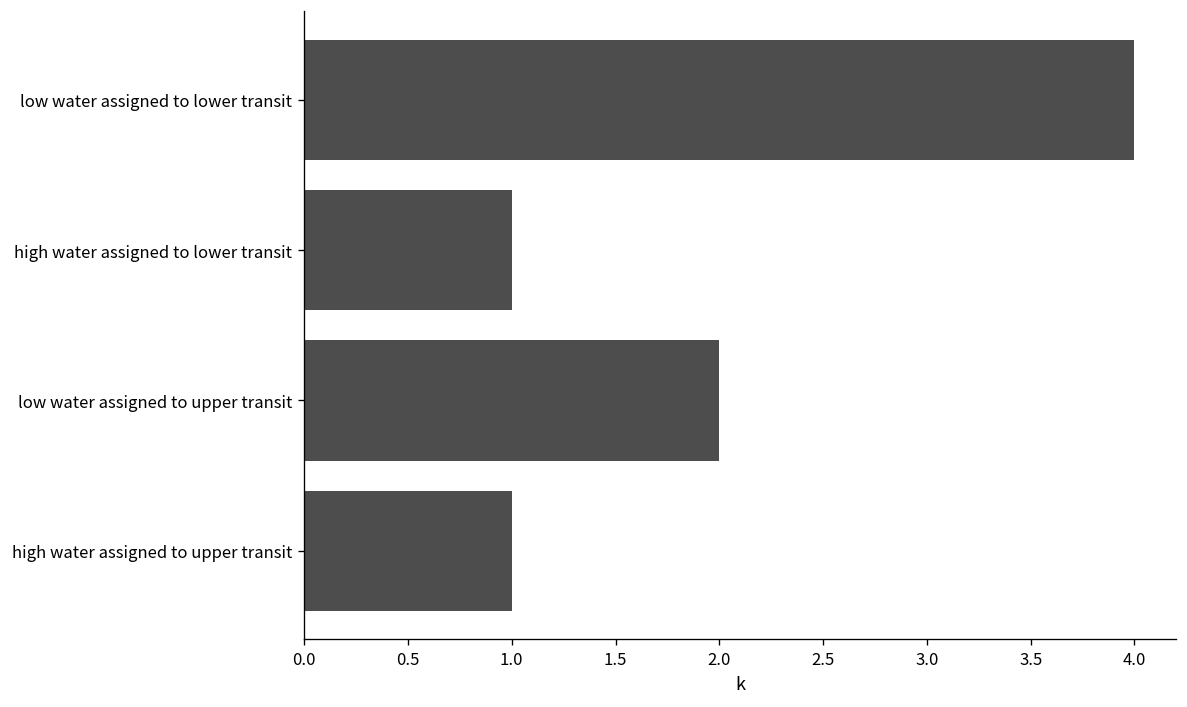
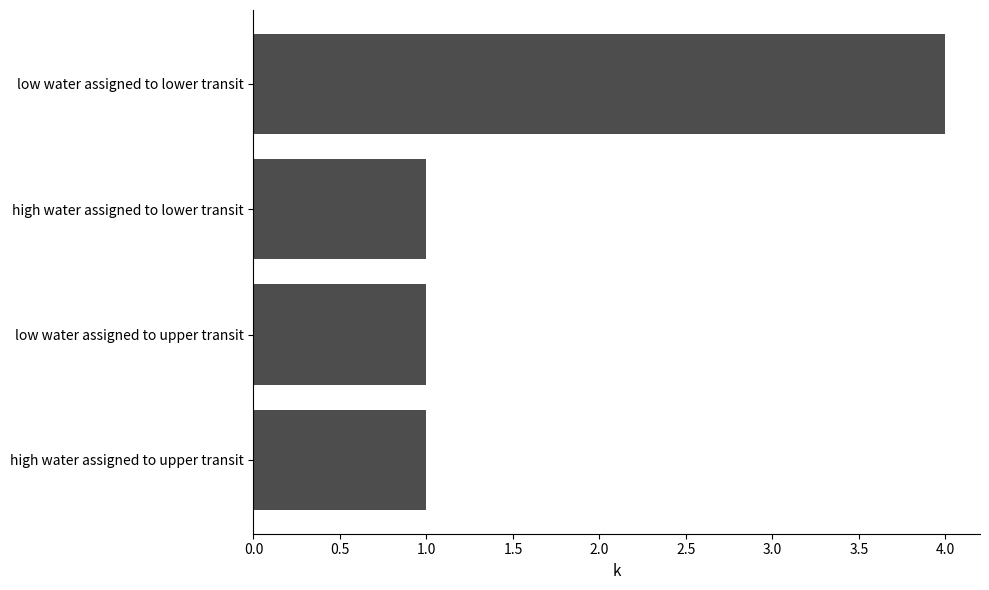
low water assigned to upper transit: 2 -> 1
